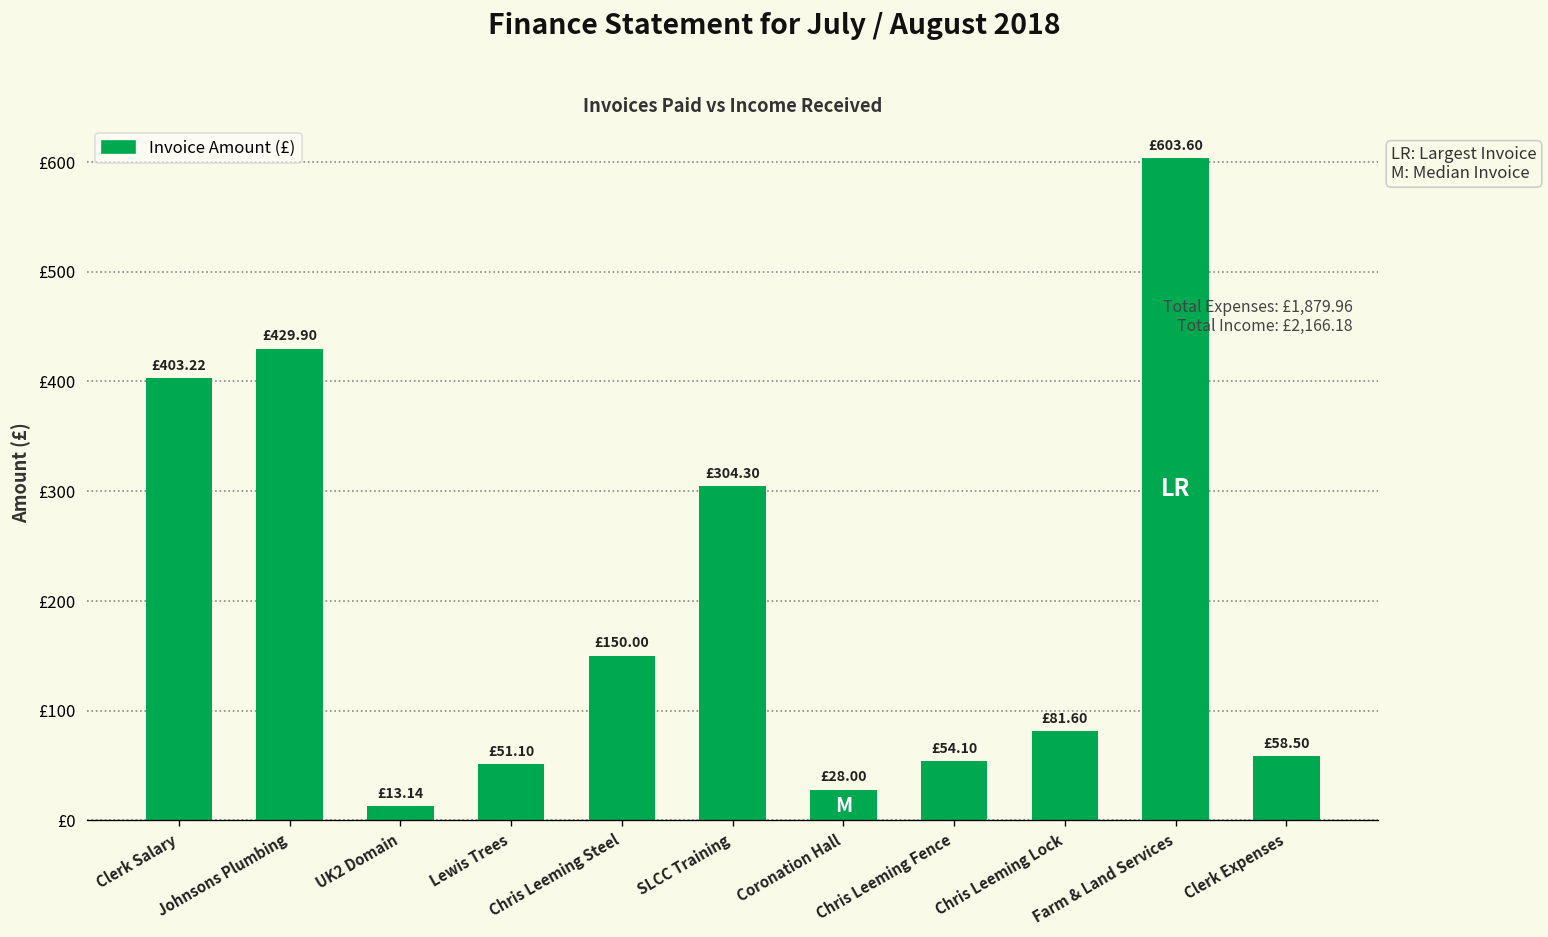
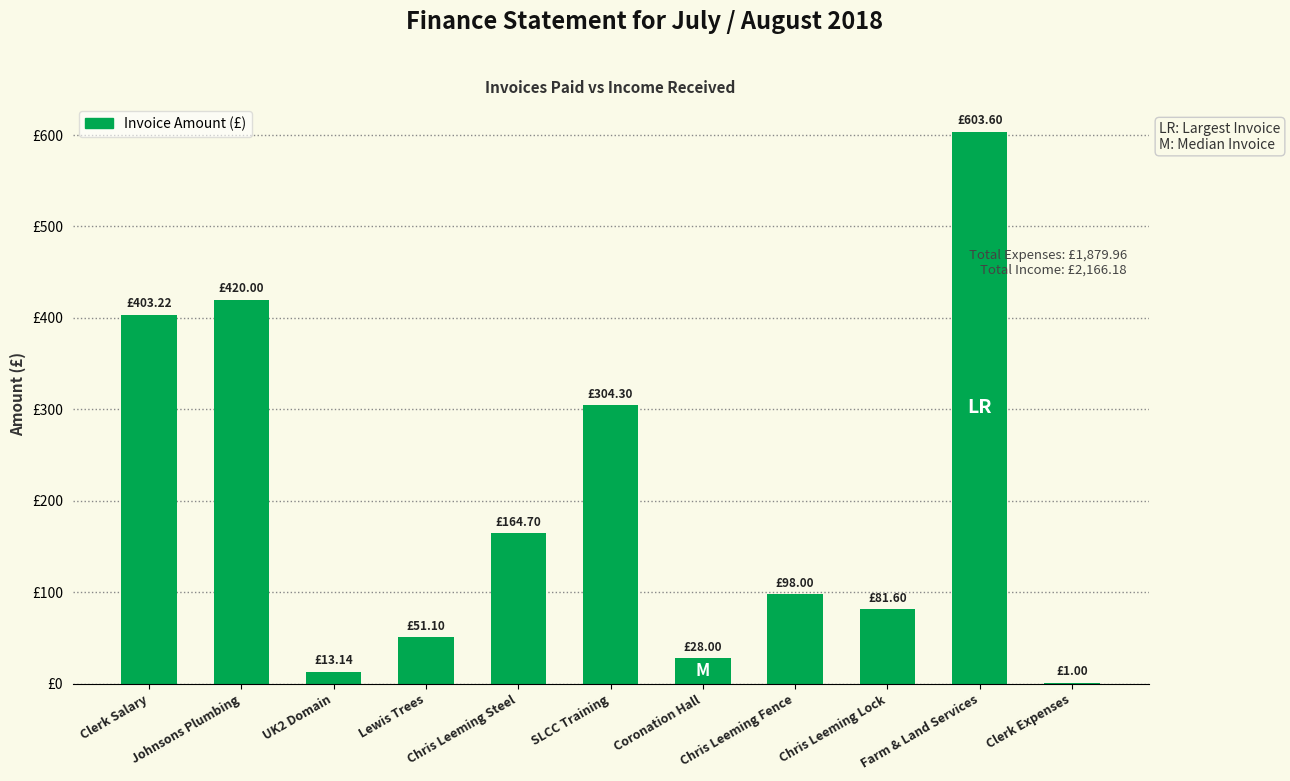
Johnsons Plumbing: £429.90 -> £420.00
Chris Leeming Steel: £150.00 -> £164.70
Chris Leeming Fence: £54.10 -> £98.00
Clerk Expenses: £58.50 -> £1.00
